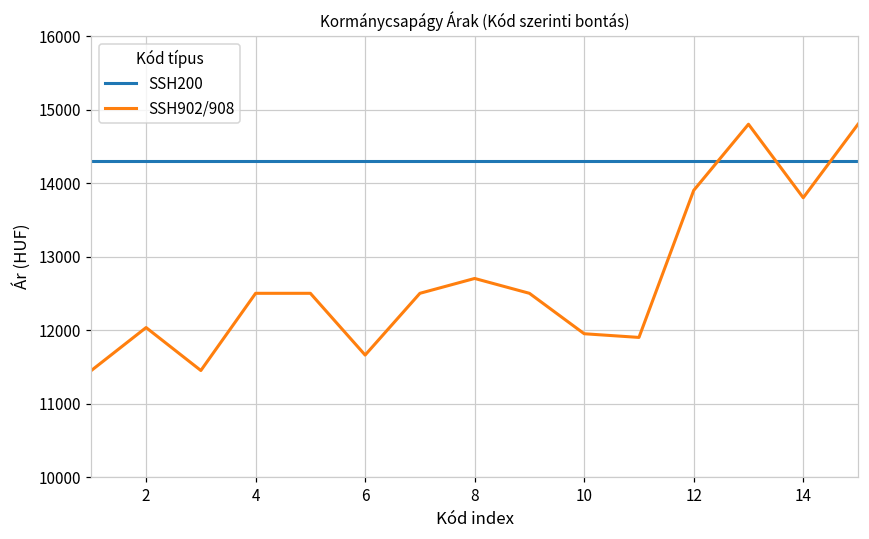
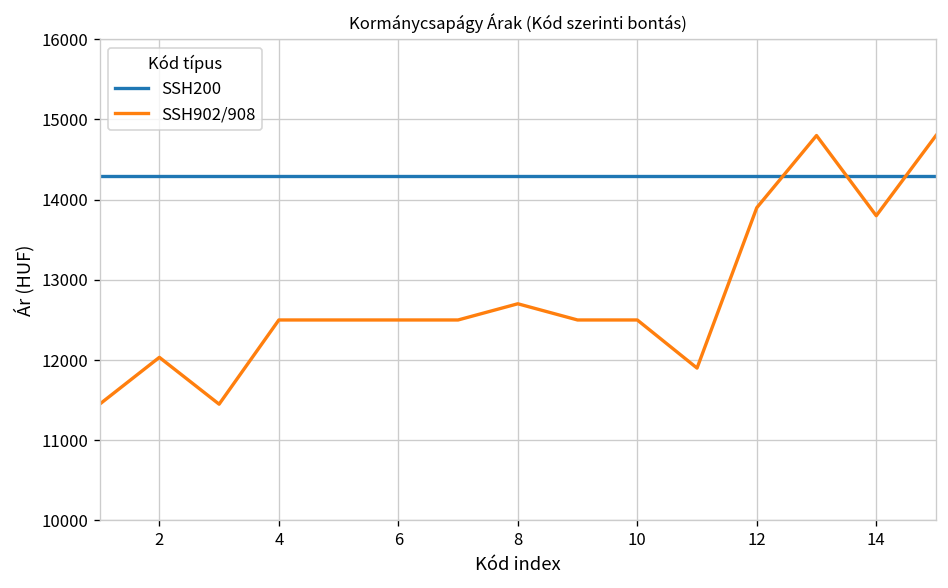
SSH902/908, 6: 11700 -> 12500
SSH902/908, 10: 12000 -> 12500
